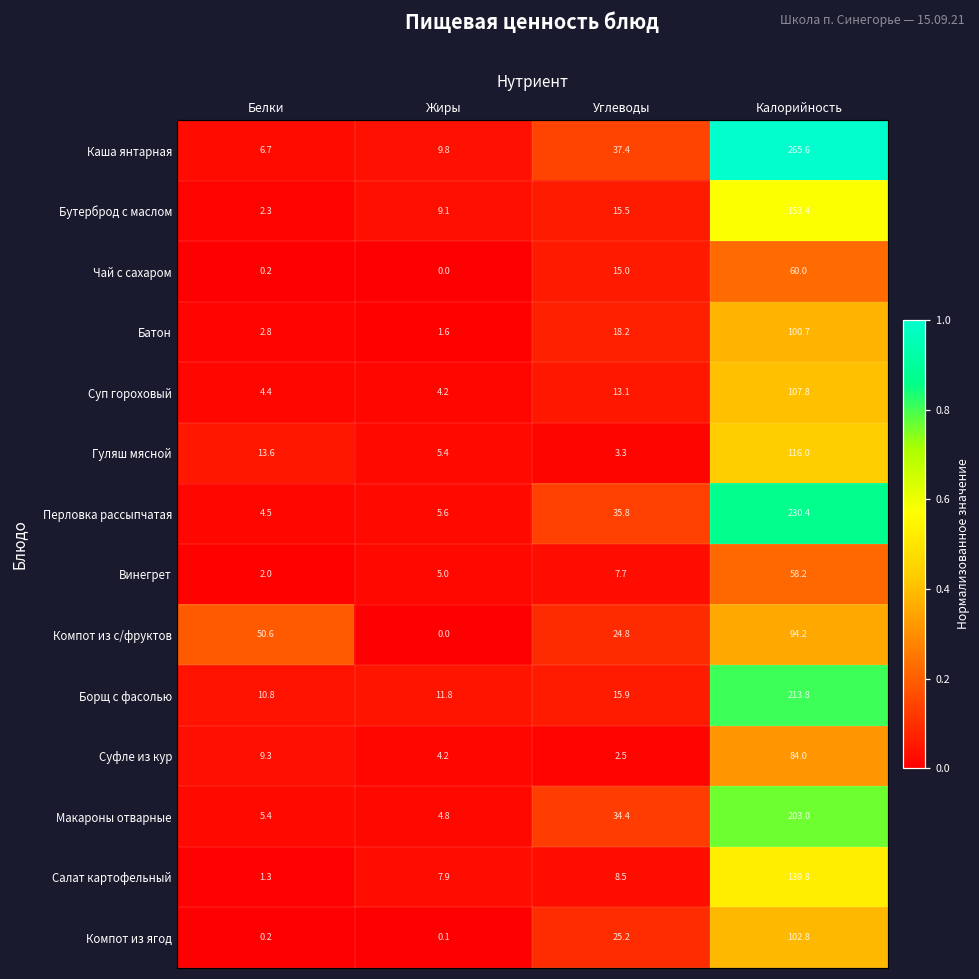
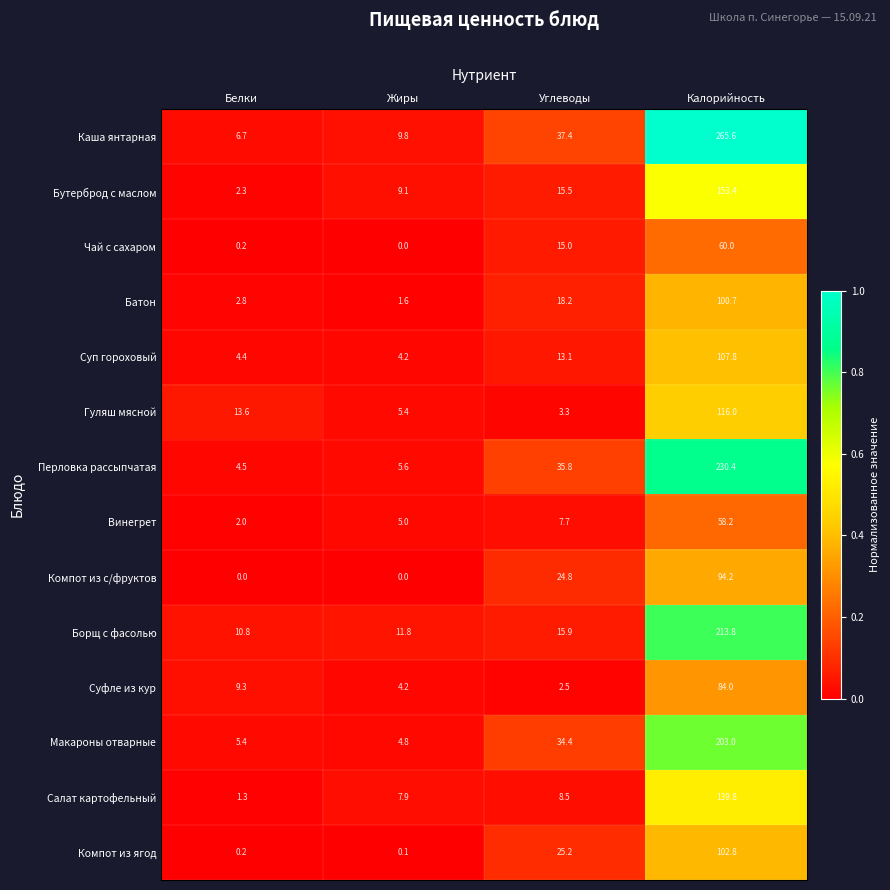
Компот из с/фруктов, Белки: 50.6 -> 0.0
